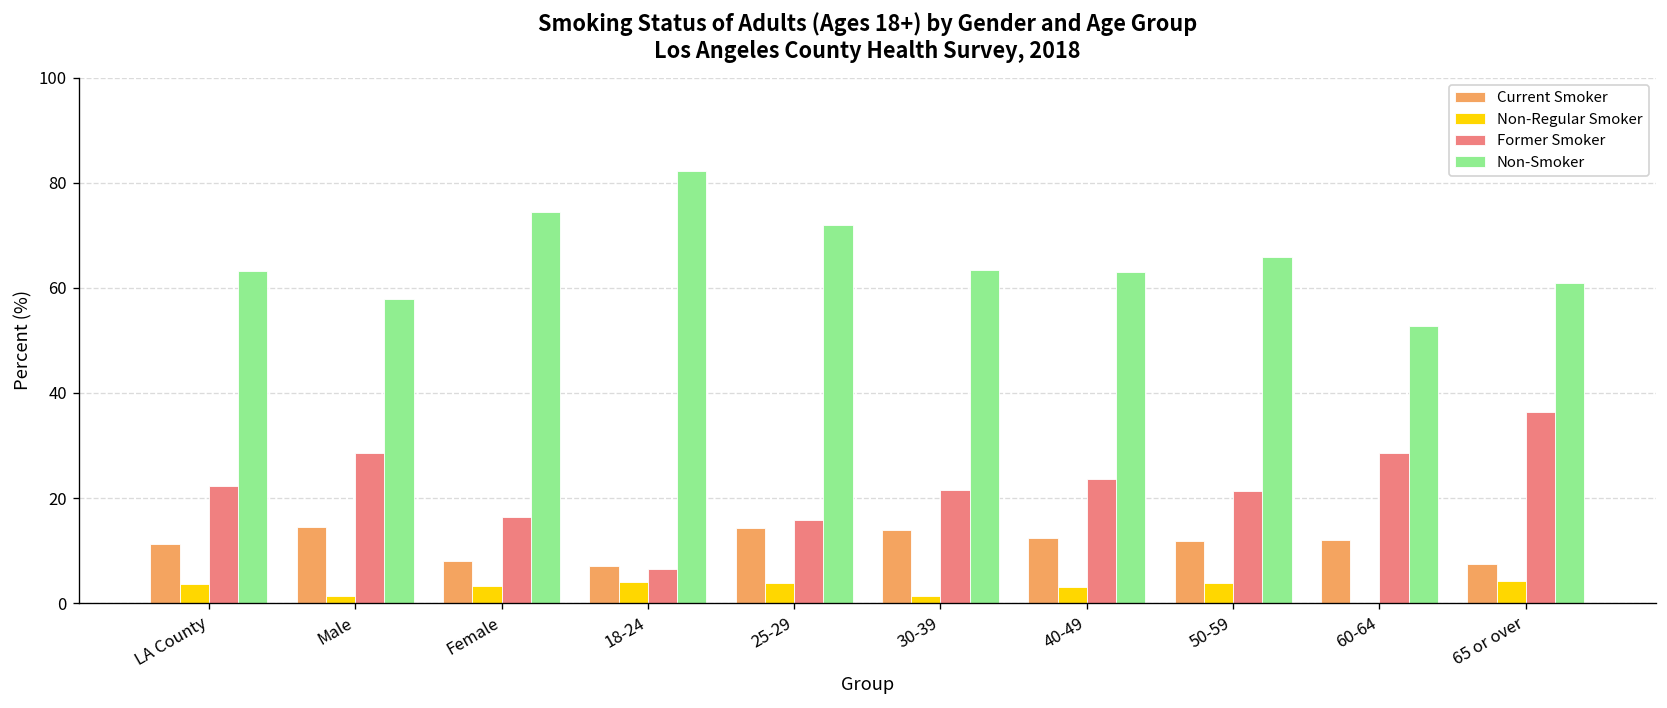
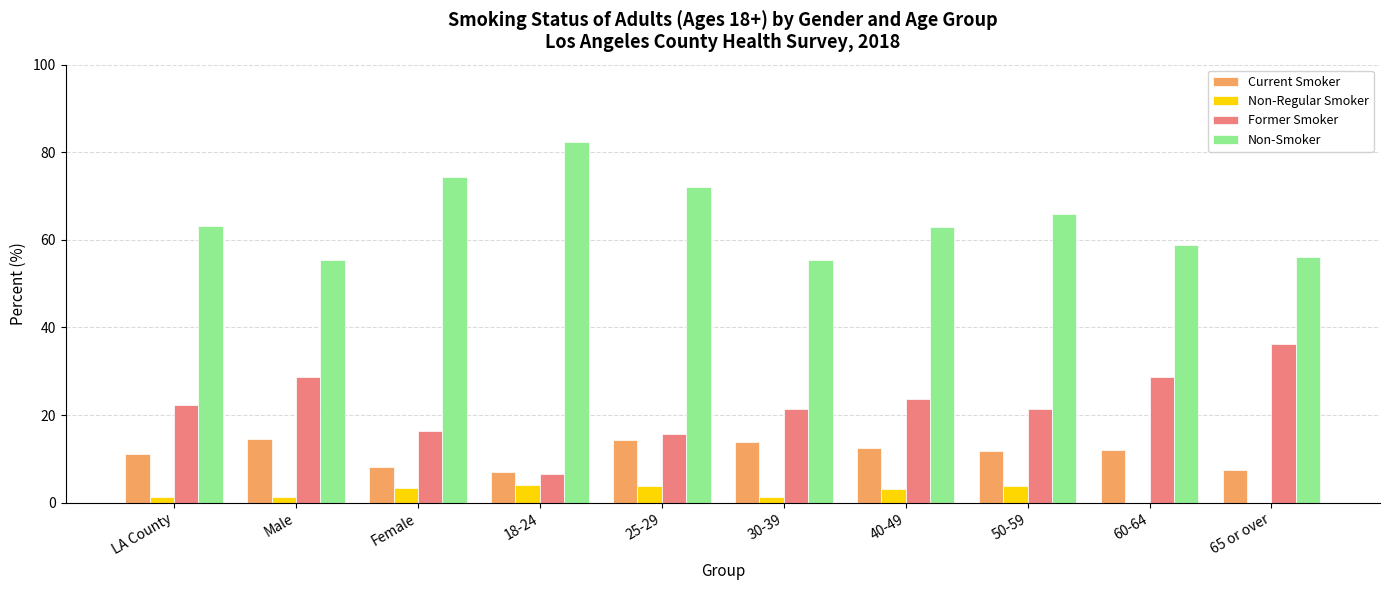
Non-Regular Smoker, LA County: 4 -> 1
Non-Smoker, Male: 58 -> 56
Non-Smoker, 30-39: 63 -> 55
Non-Smoker, 60-64: 53 -> 59
Non-Regular Smoker, 65 or over: 4 -> 0
Non-Smoker, 65 or over: 61 -> 56
